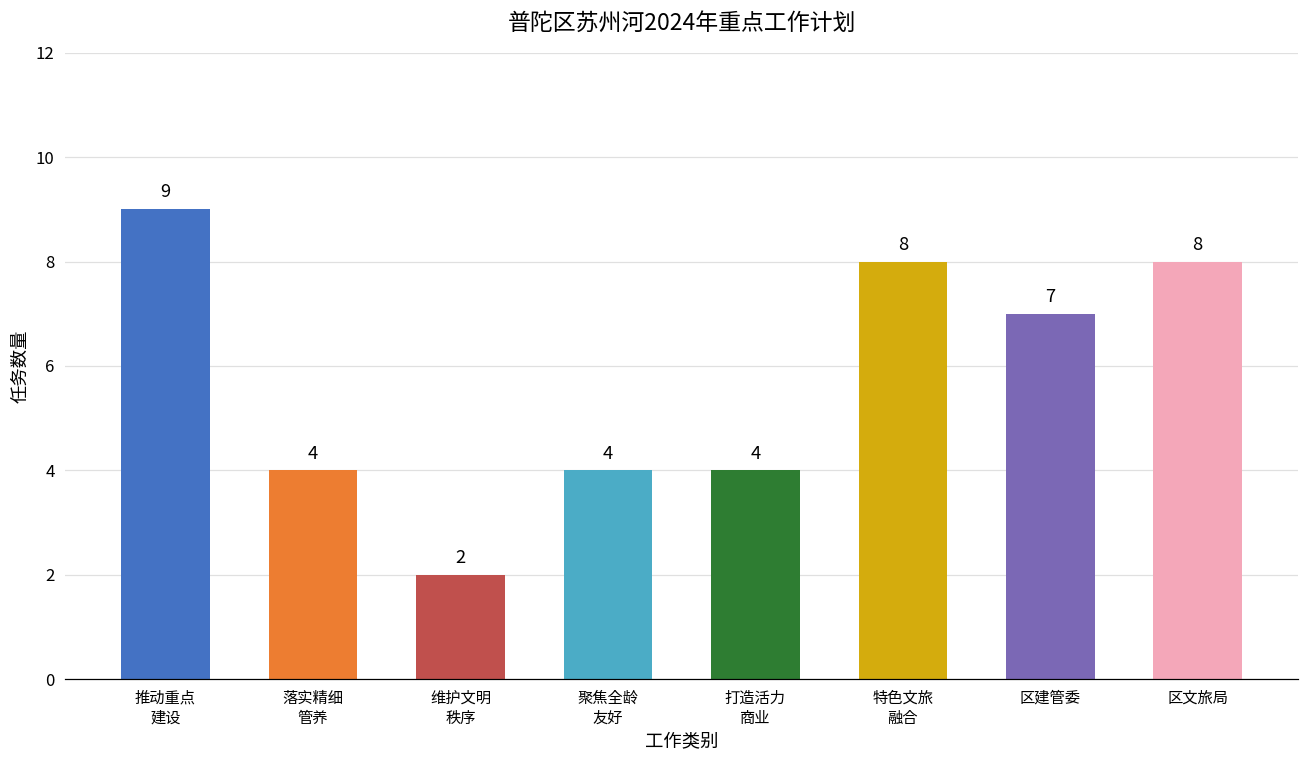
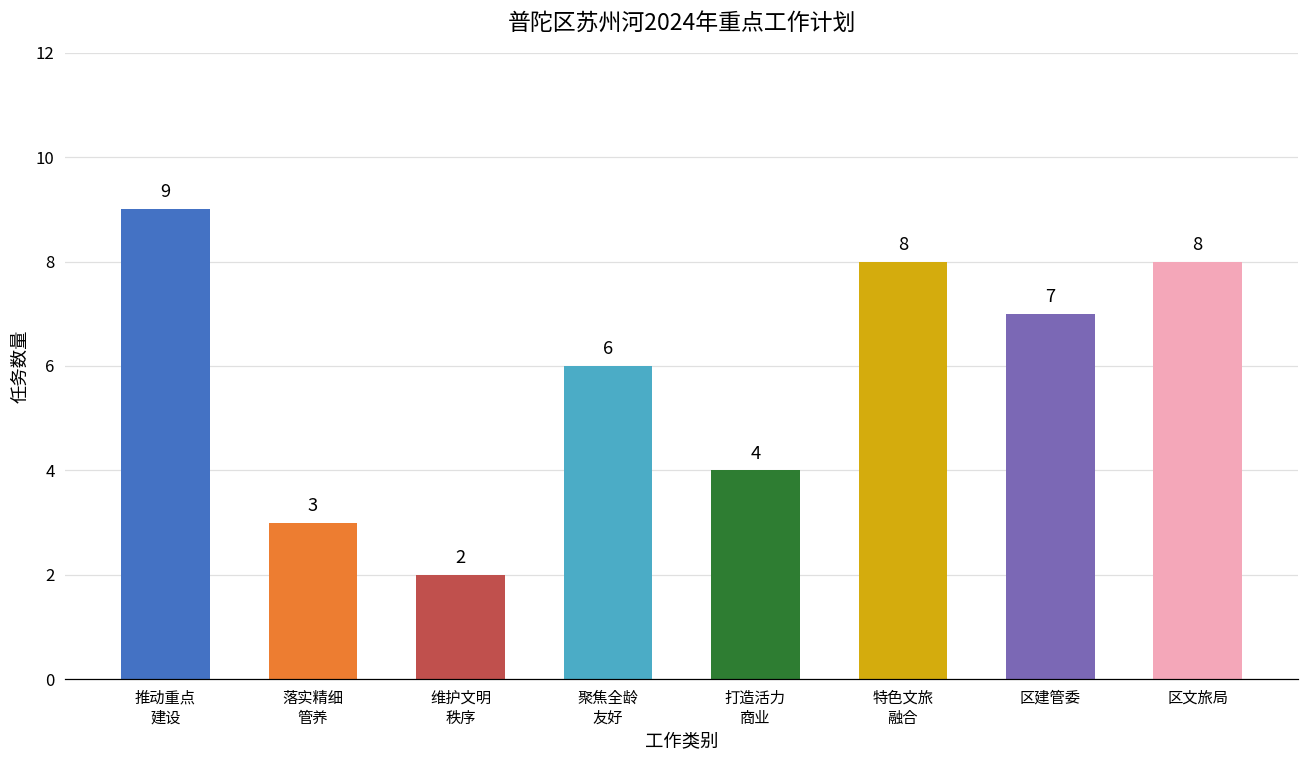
落实精细 管养: 4 -> 3
聚焦全龄 友好: 4 -> 6
